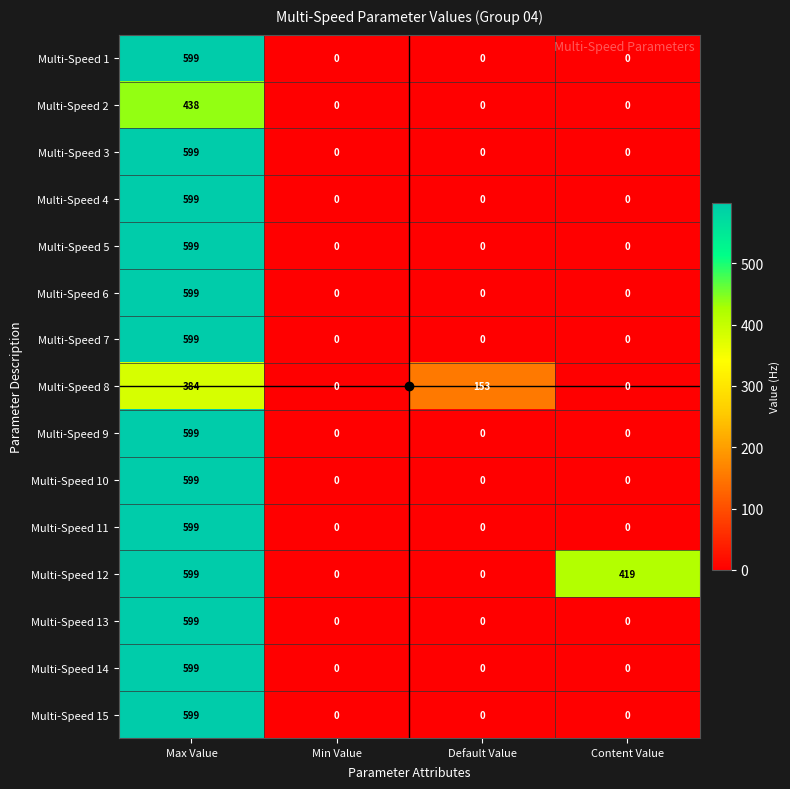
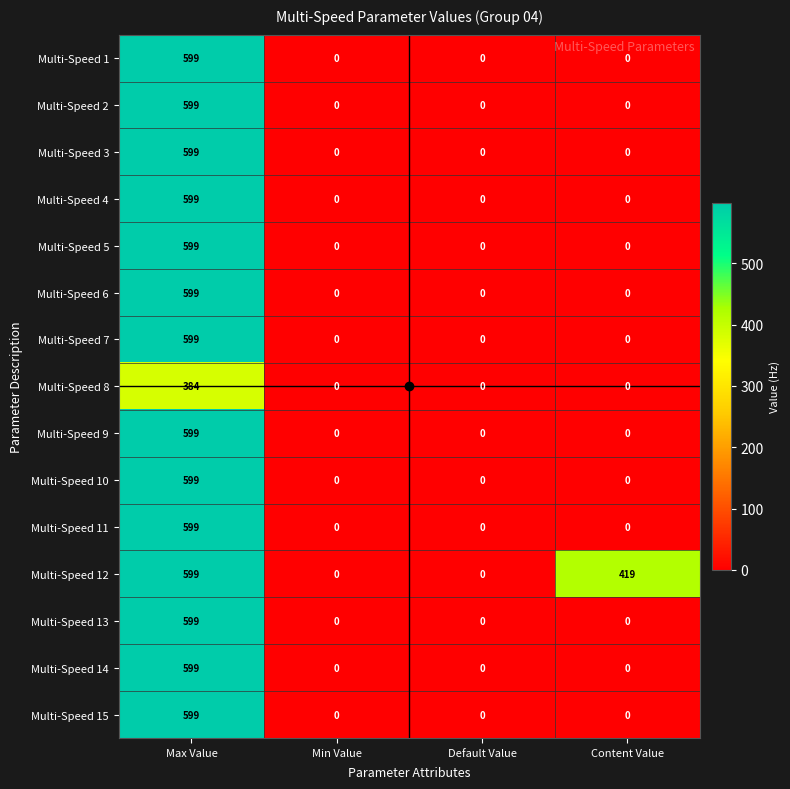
Multi-Speed 2, Max Value: 438 -> 599
Multi-Speed 8, Default Value: 153 -> 0
